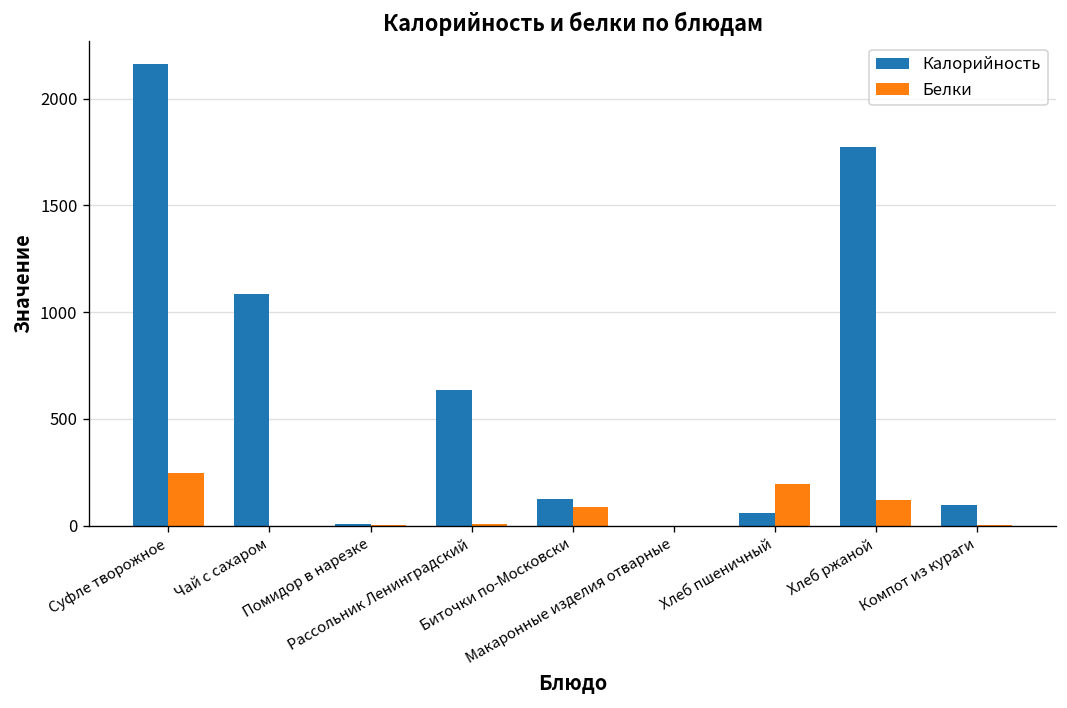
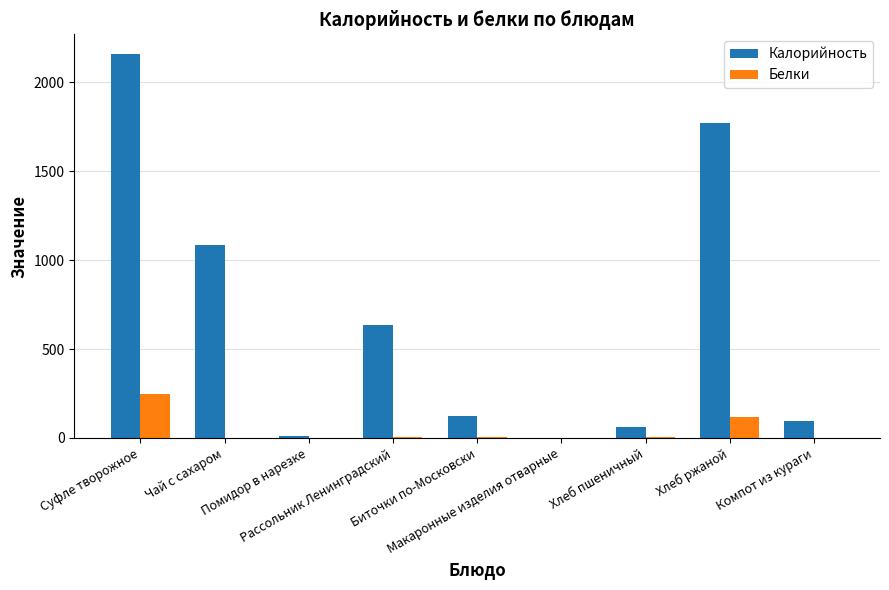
Белки, Биточки по-Московски: 90 -> 10
Белки, Хлеб пшеничный: 190 -> 0
